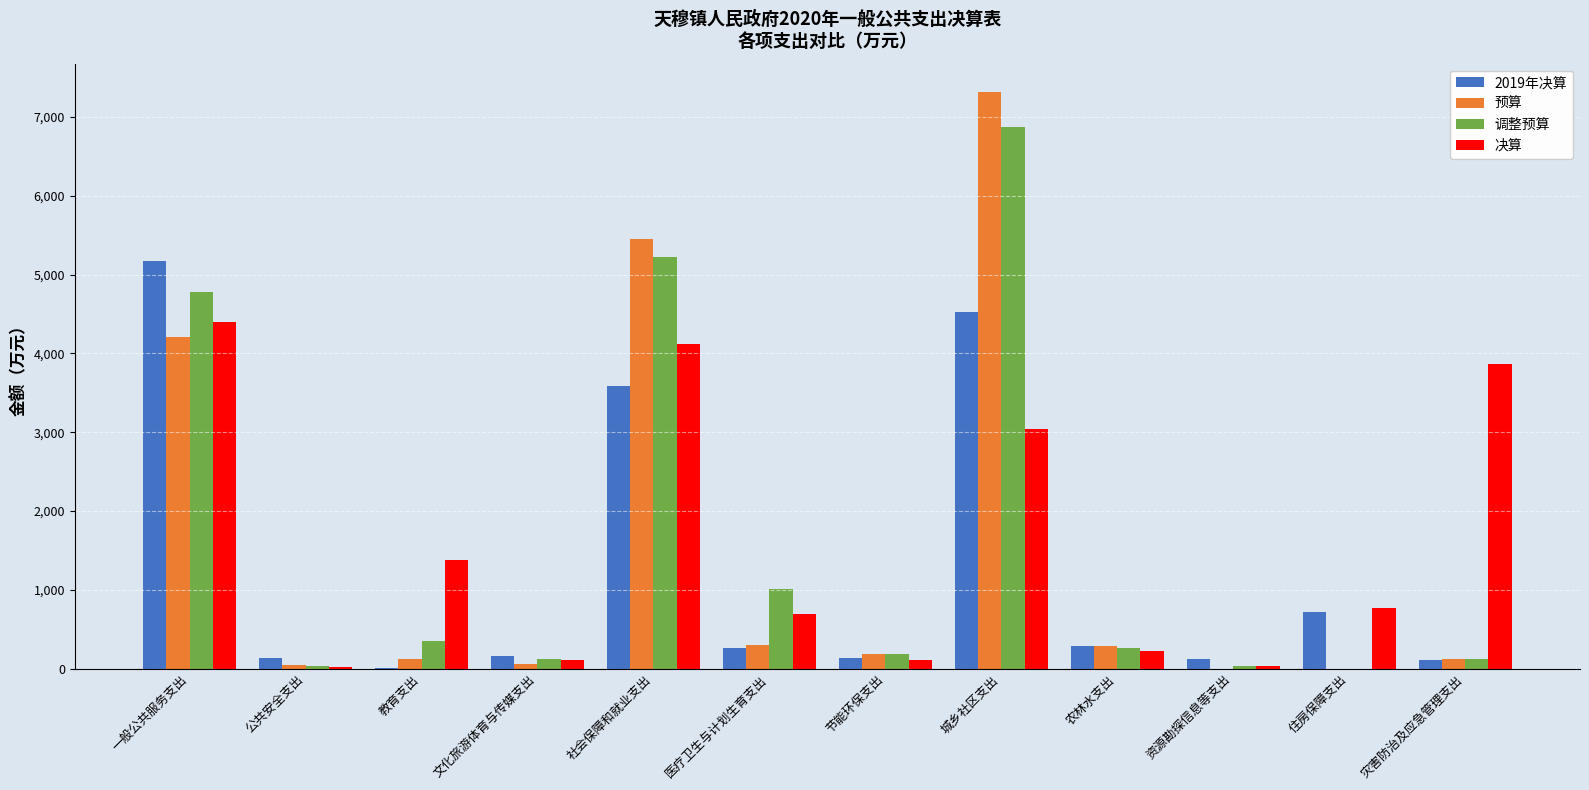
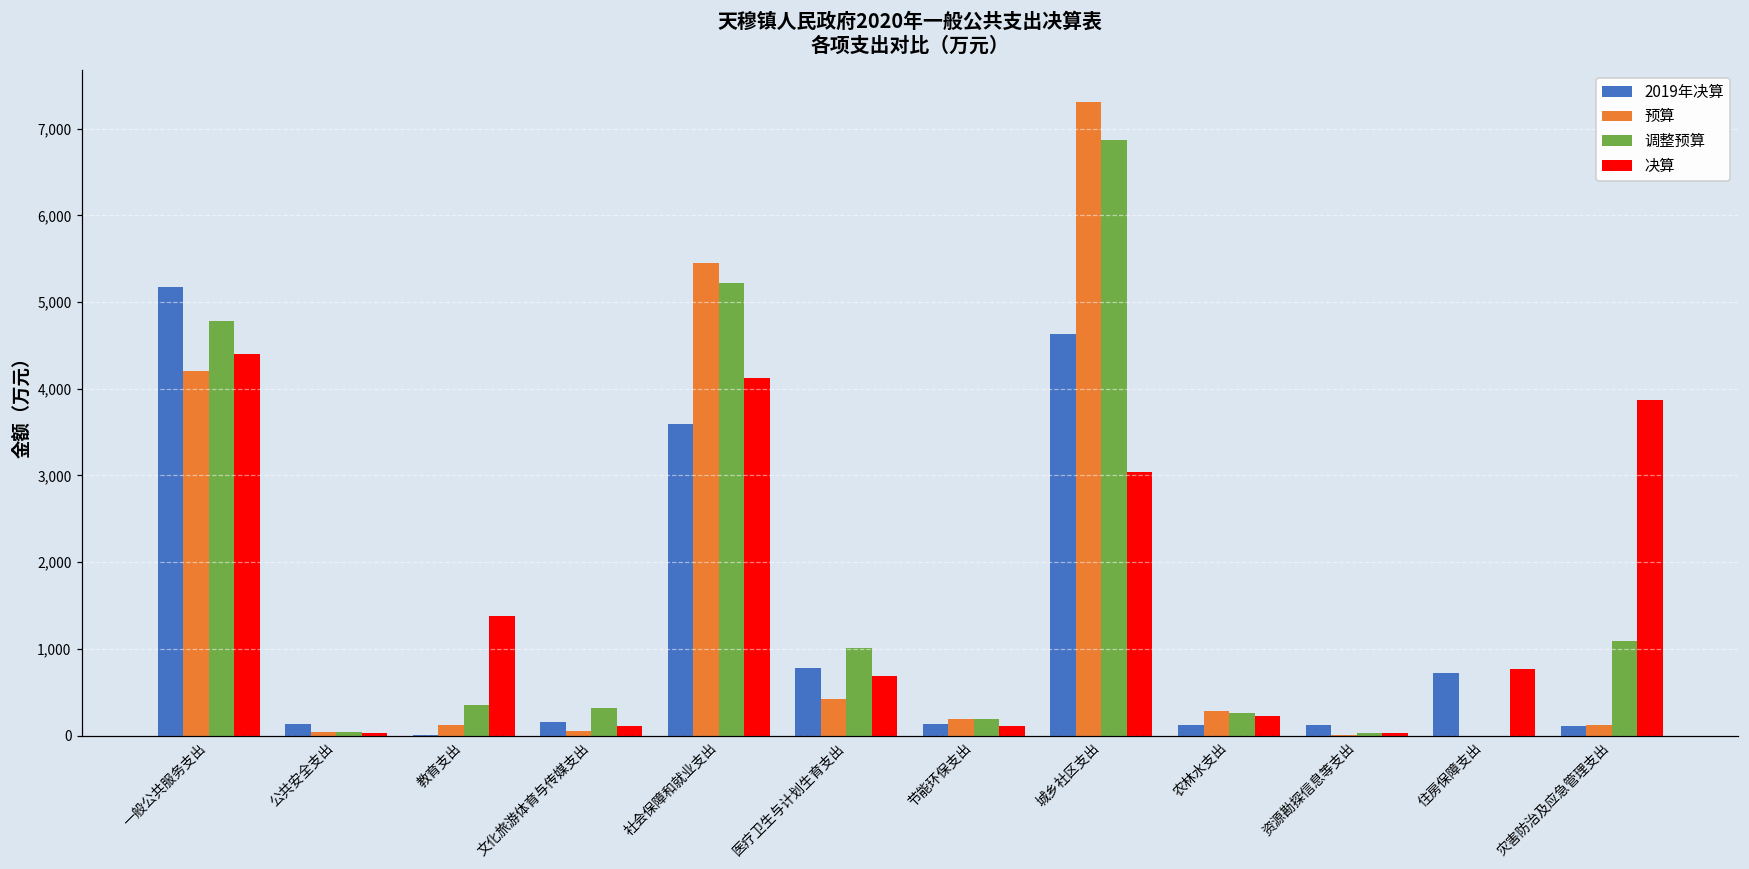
调整预算, 文化旅游体育与传媒支出: 100 -> 300
2019年决算, 医疗卫生与计划生育支出: 300 -> 800
预算, 医疗卫生与计划生育支出: 300 -> 400
2019年决算, 城乡社区支出: 4,500 -> 4,600
2019年决算, 农林水支出: 300 -> 100
调整预算, 灾害防治及应急管理支出: 100 -> 1,100
